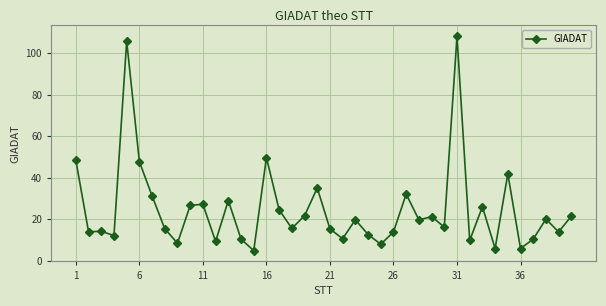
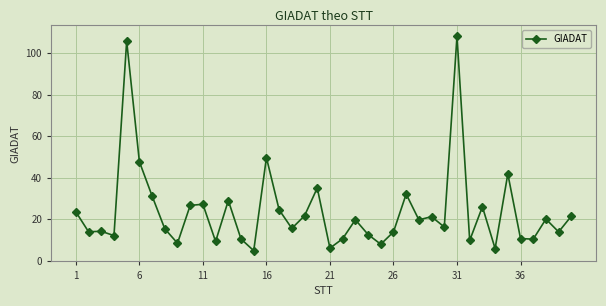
1: 48 -> 24
21: 15 -> 6
36: 6 -> 11
